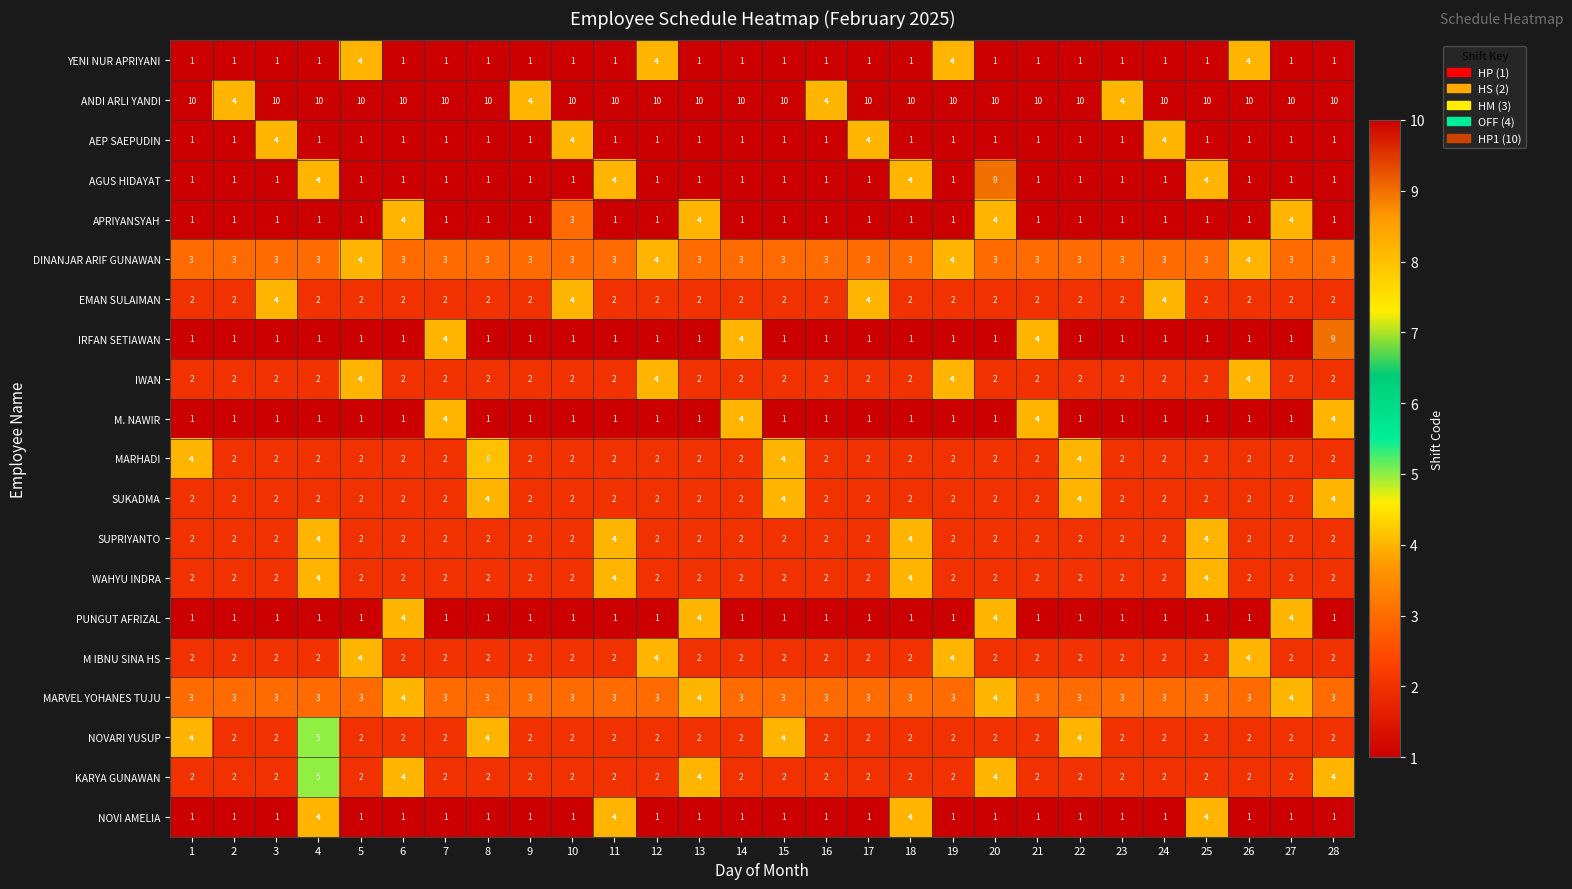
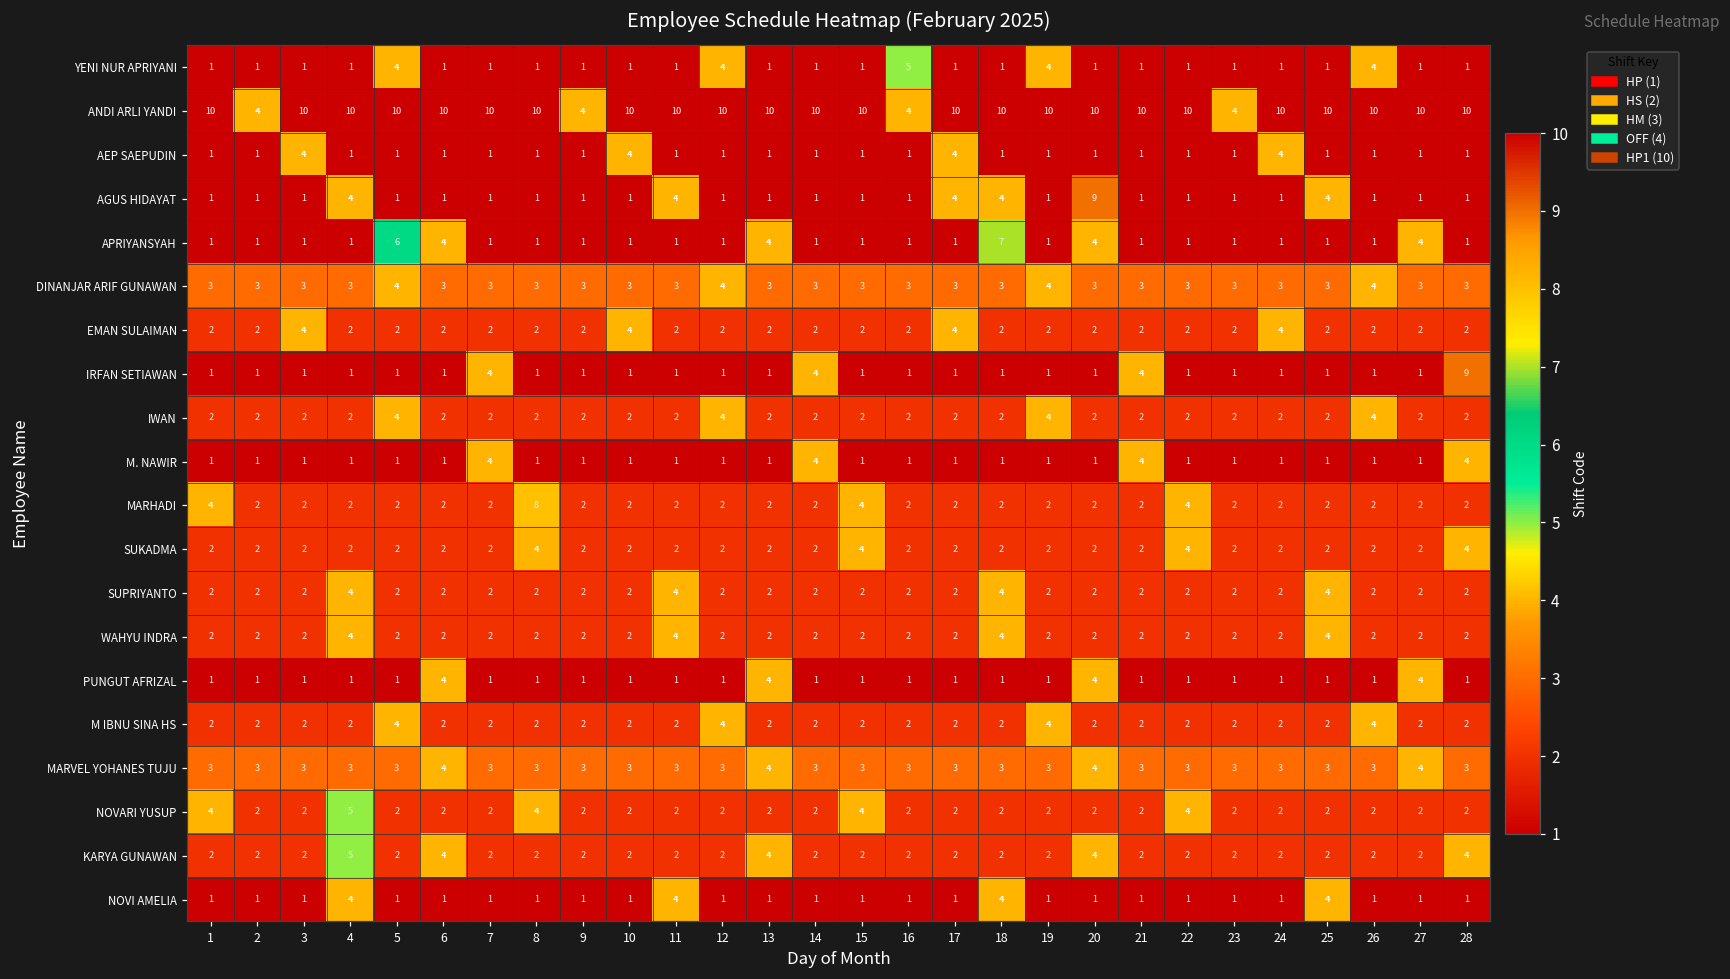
YENI NUR APRIYANI, 16: 1 -> 5
AGUS HIDAYAT, 17: 1 -> 4
APRIYANSYAH, 5: 1 -> 6
APRIYANSYAH, 10: 3 -> 1
APRIYANSYAH, 18: 1 -> 7
